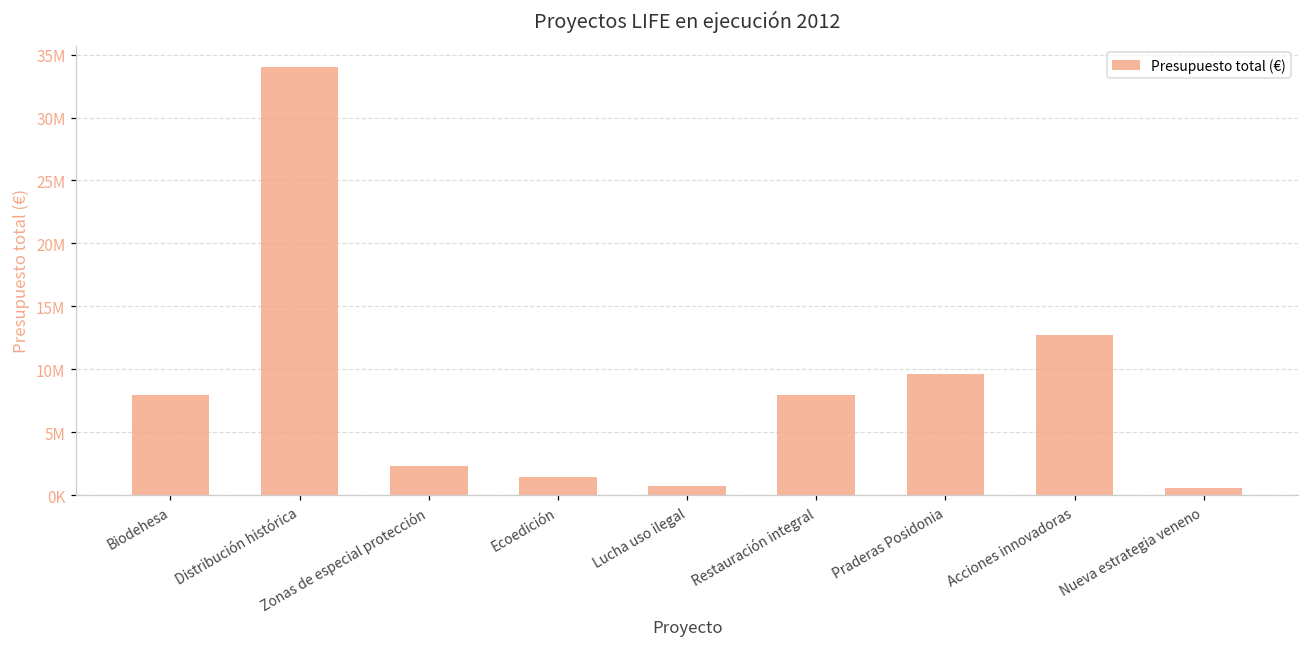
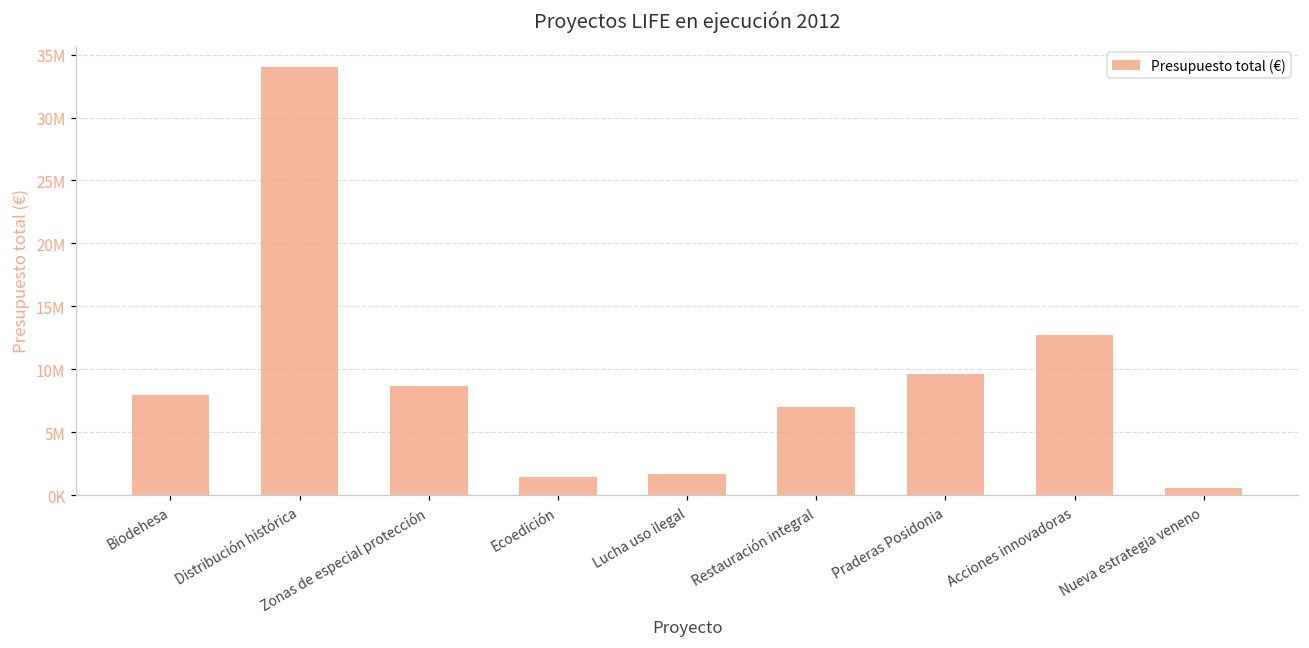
Zonas de especial protección: 2300000 -> 8600000
Lucha uso ilegal: 700000 -> 1700000
Restauración integral: 7900000 -> 7000000
